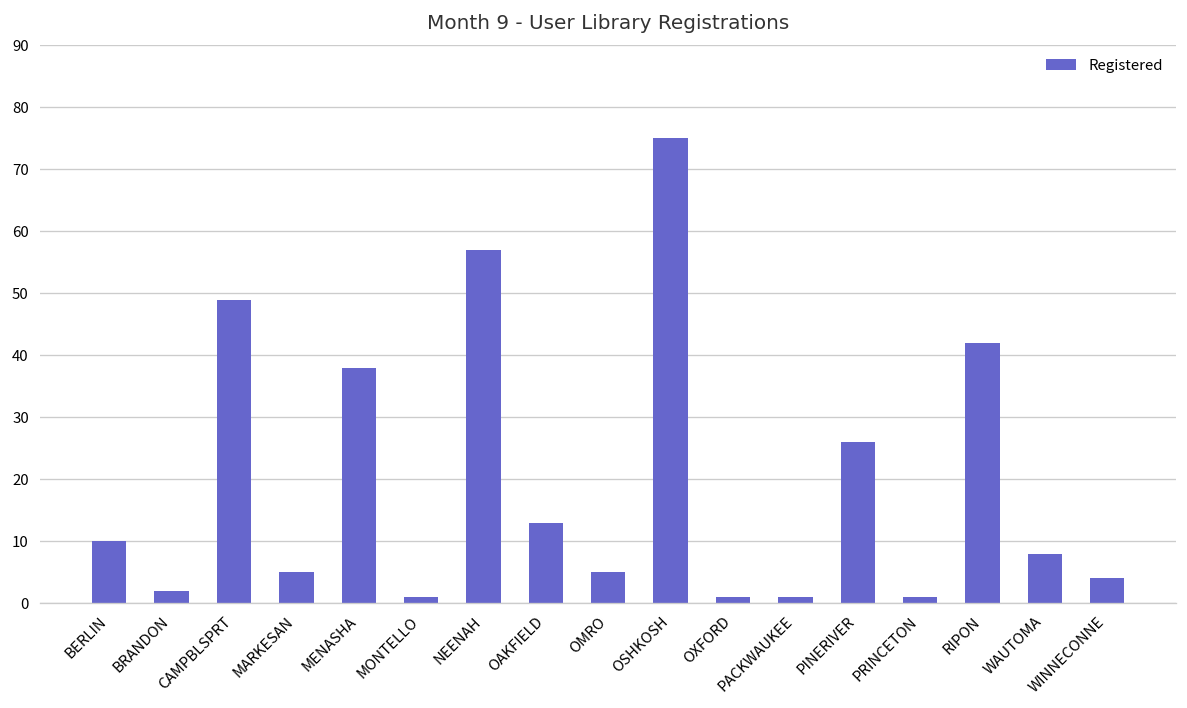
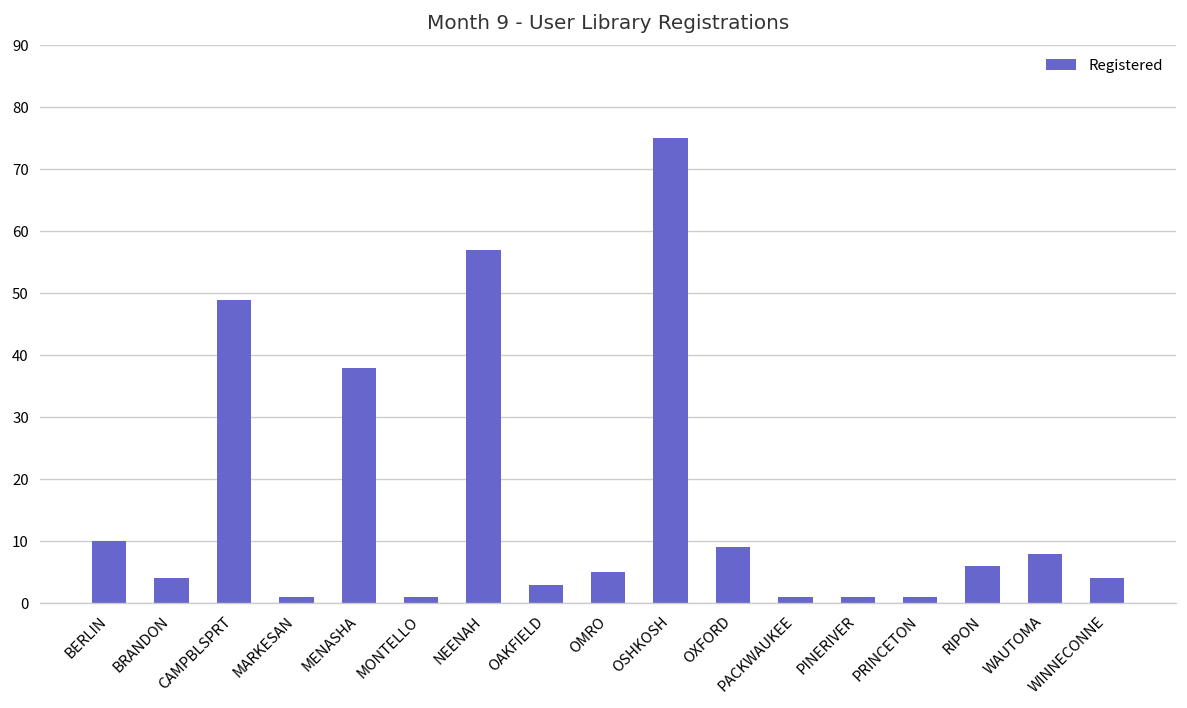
BRANDON: 2 -> 4
MARKESAN: 5 -> 1
OAKFIELD: 13 -> 3
OXFORD: 1 -> 9
PINERIVER: 26 -> 1
RIPON: 42 -> 6
